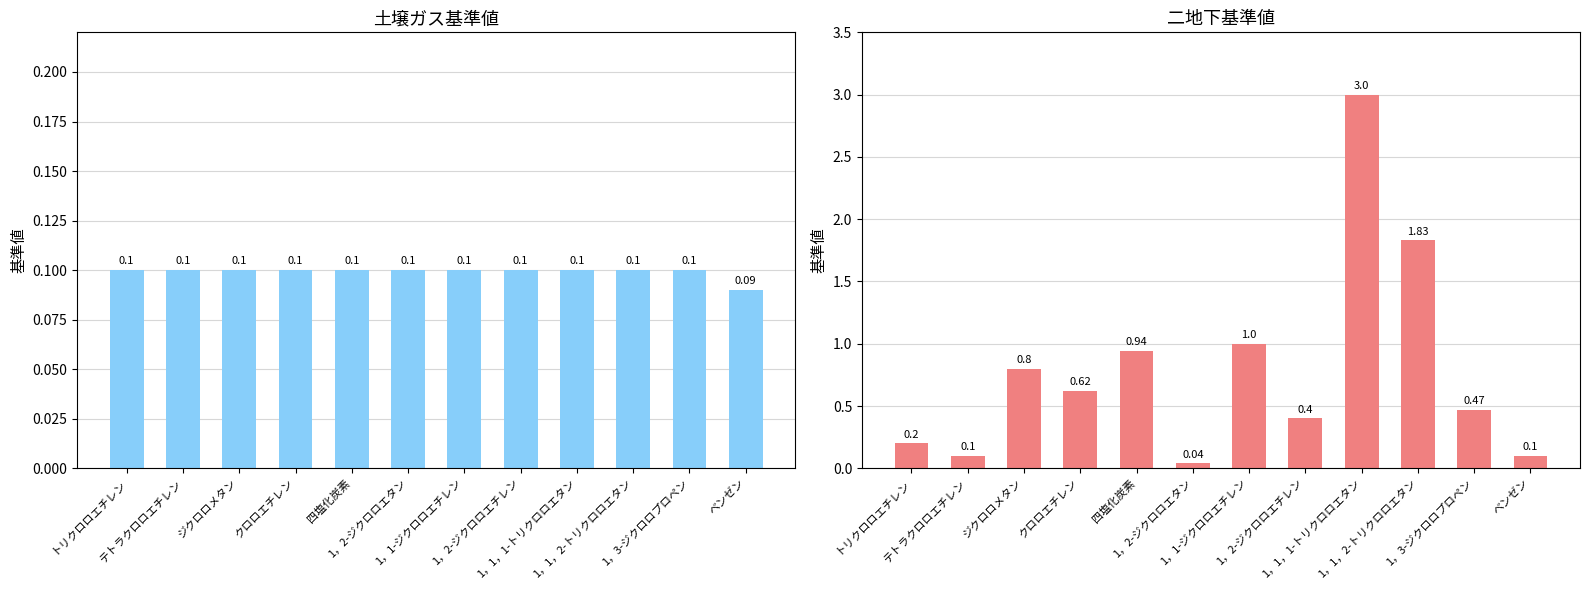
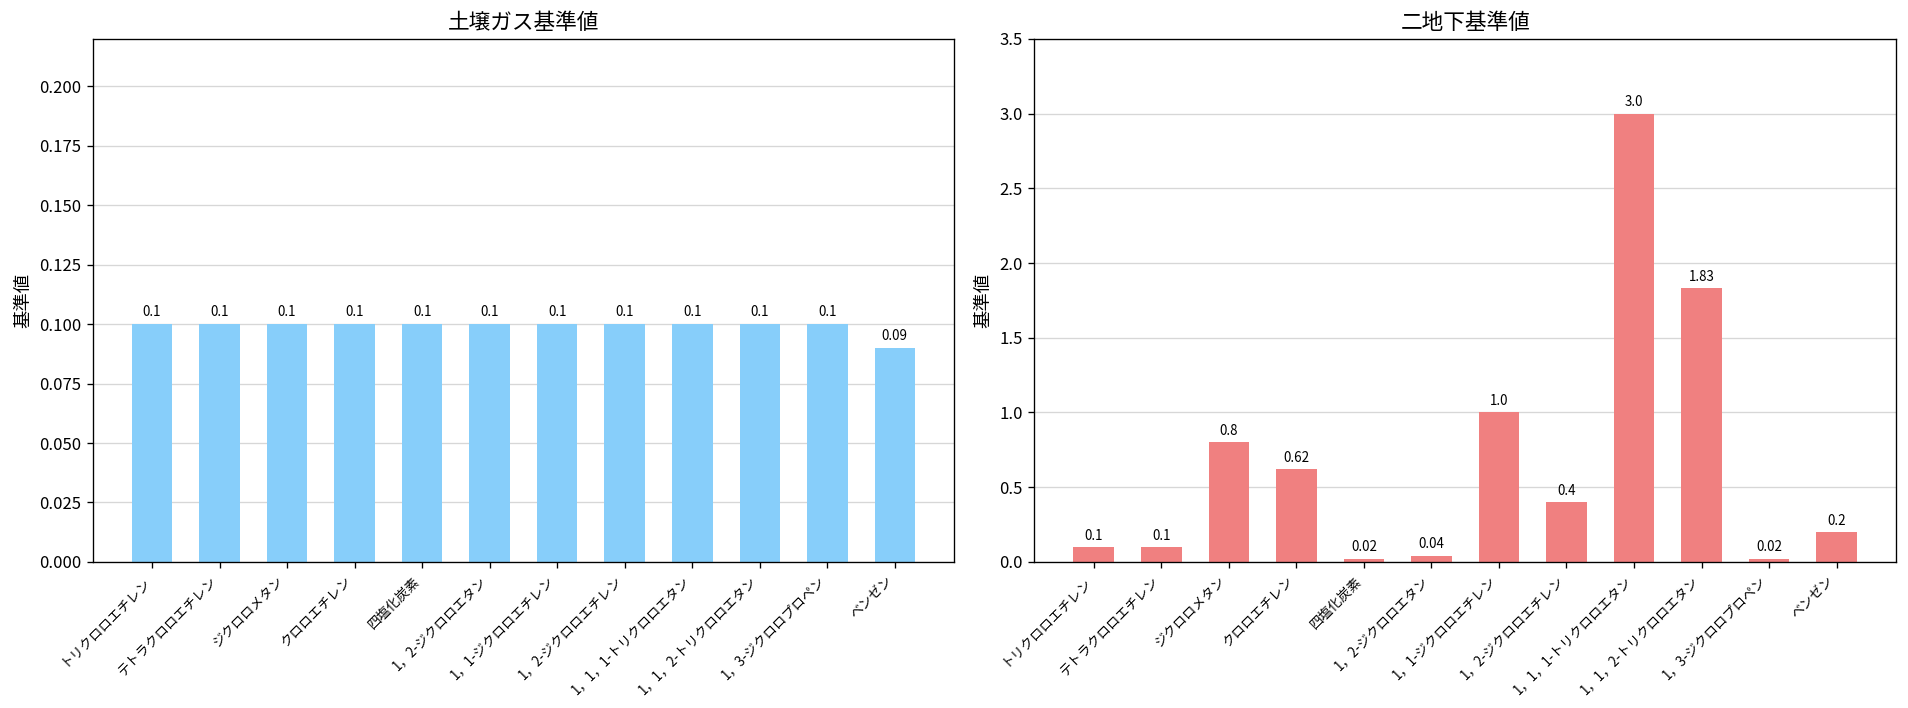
二地下基準値, トリクロロエチレン: 0.2 -> 0.1
二地下基準値, 四塩化炭素: 0.94 -> 0.02
二地下基準値, 1，3-ジクロロプロペン: 0.47 -> 0.02
二地下基準値, ベンゼン: 0.1 -> 0.2
